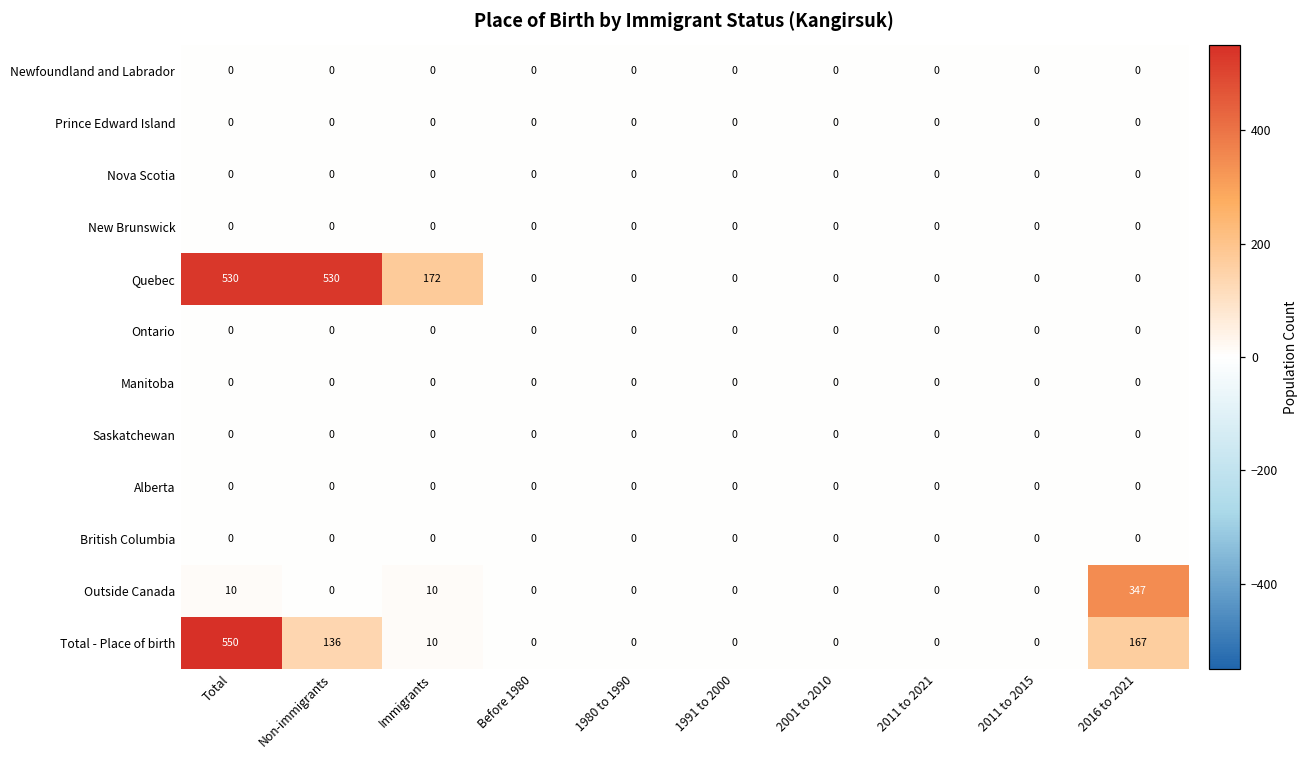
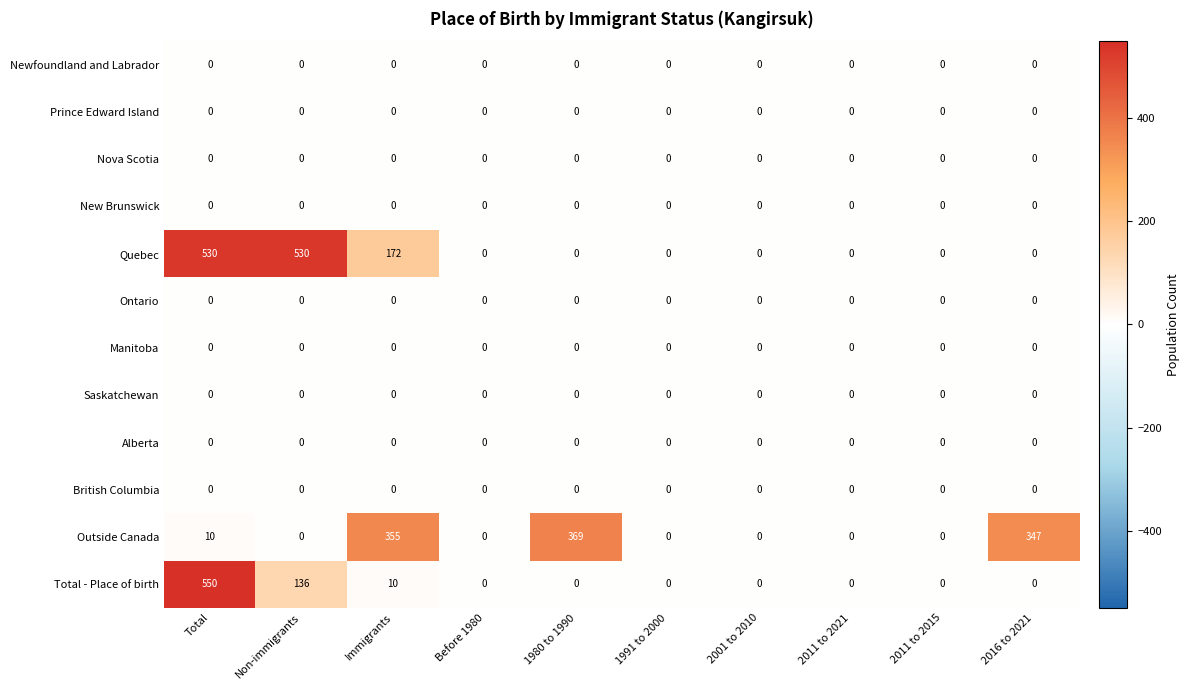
Outside Canada, Immigrants: 10 -> 355
Outside Canada, 1980 to 1990: 0 -> 369
Total - Place of birth, 2016 to 2021: 167 -> 0
